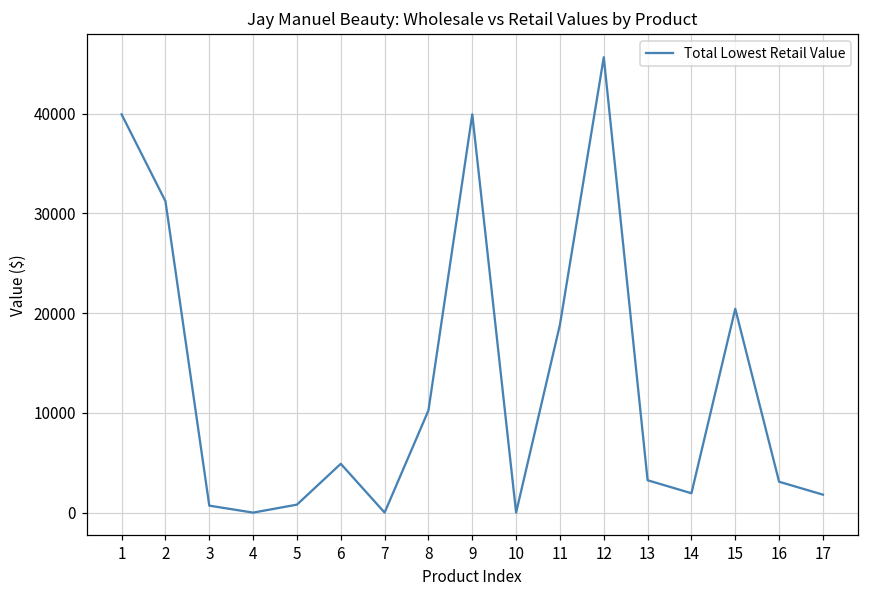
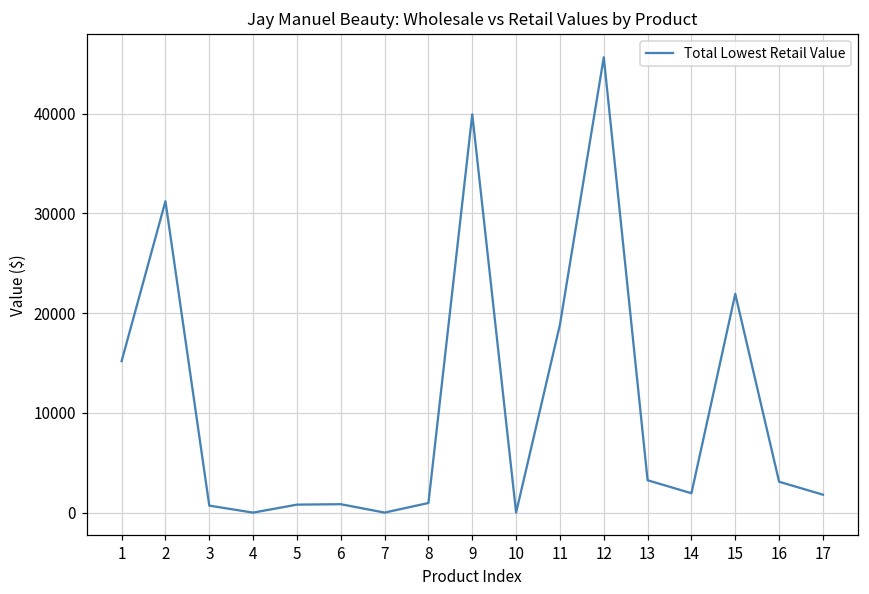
1: 40000 -> 15000
6: 5000 -> 1000
8: 10000 -> 1000
15: 20000 -> 22000
